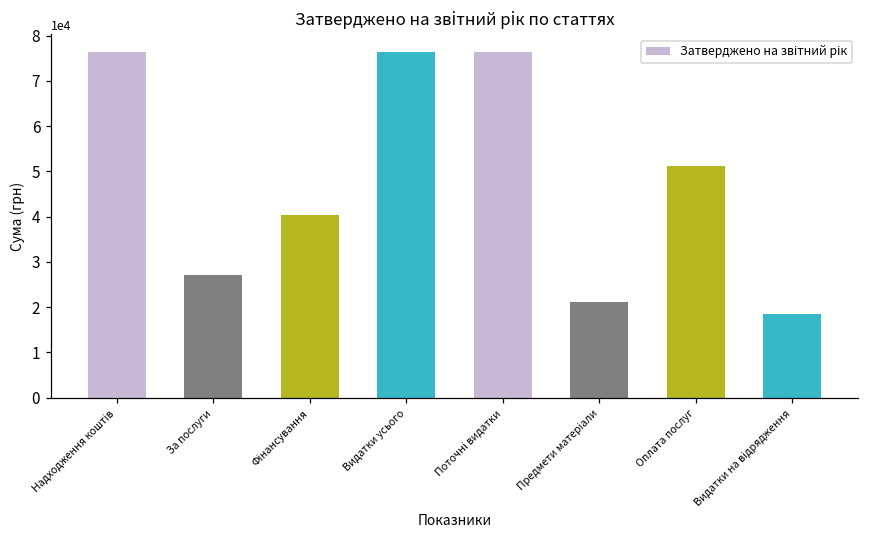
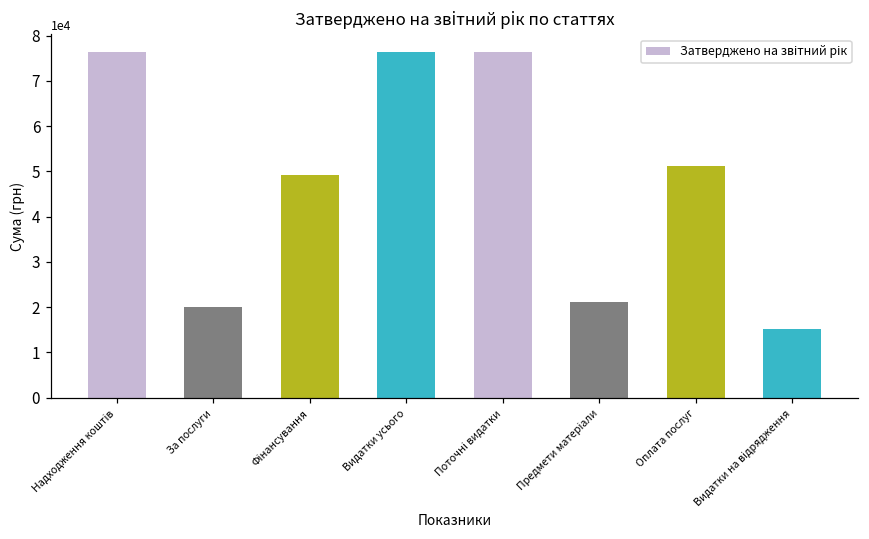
За послуги: 27000 -> 20000
Фінансування: 40000 -> 49000
Видатки на відрядження: 18000 -> 15000
